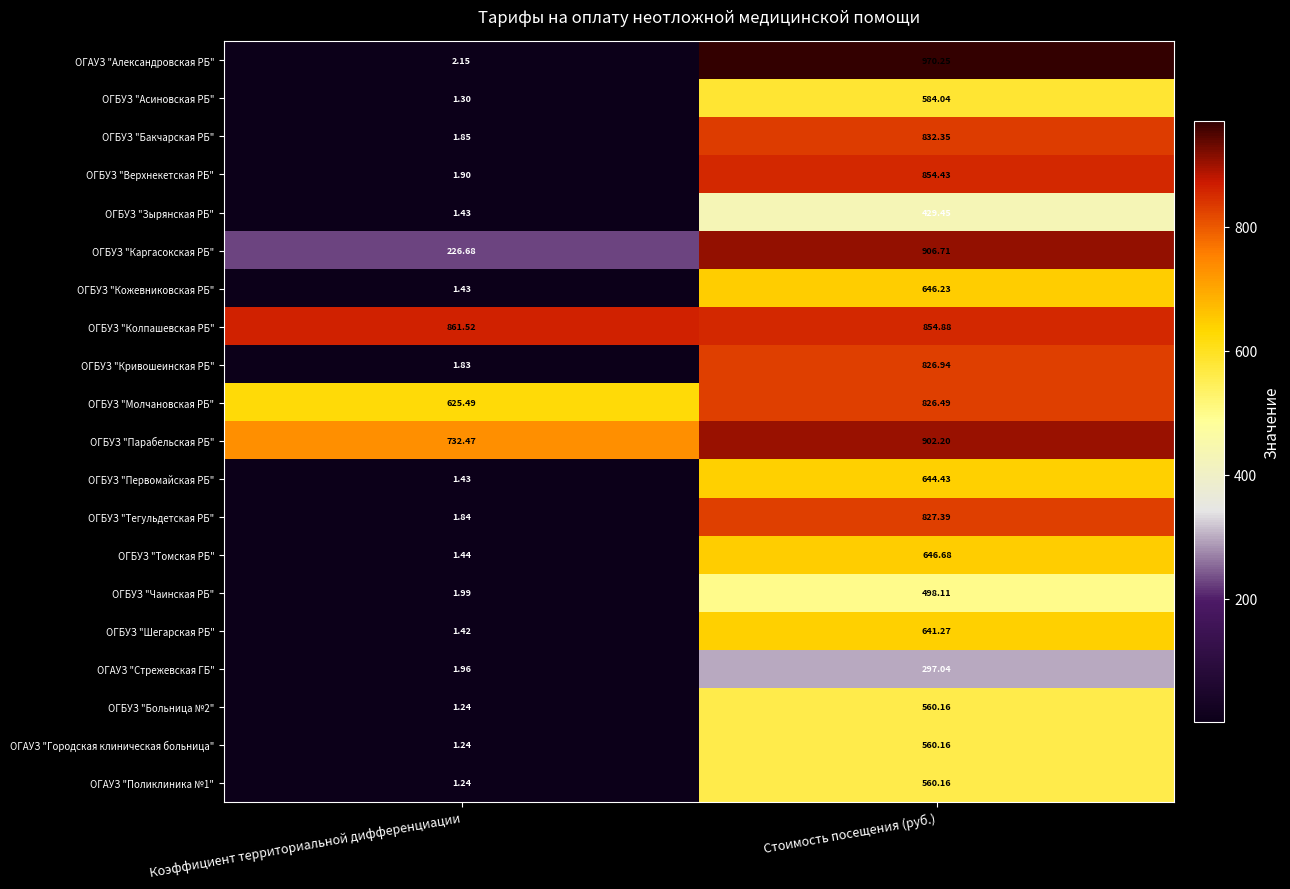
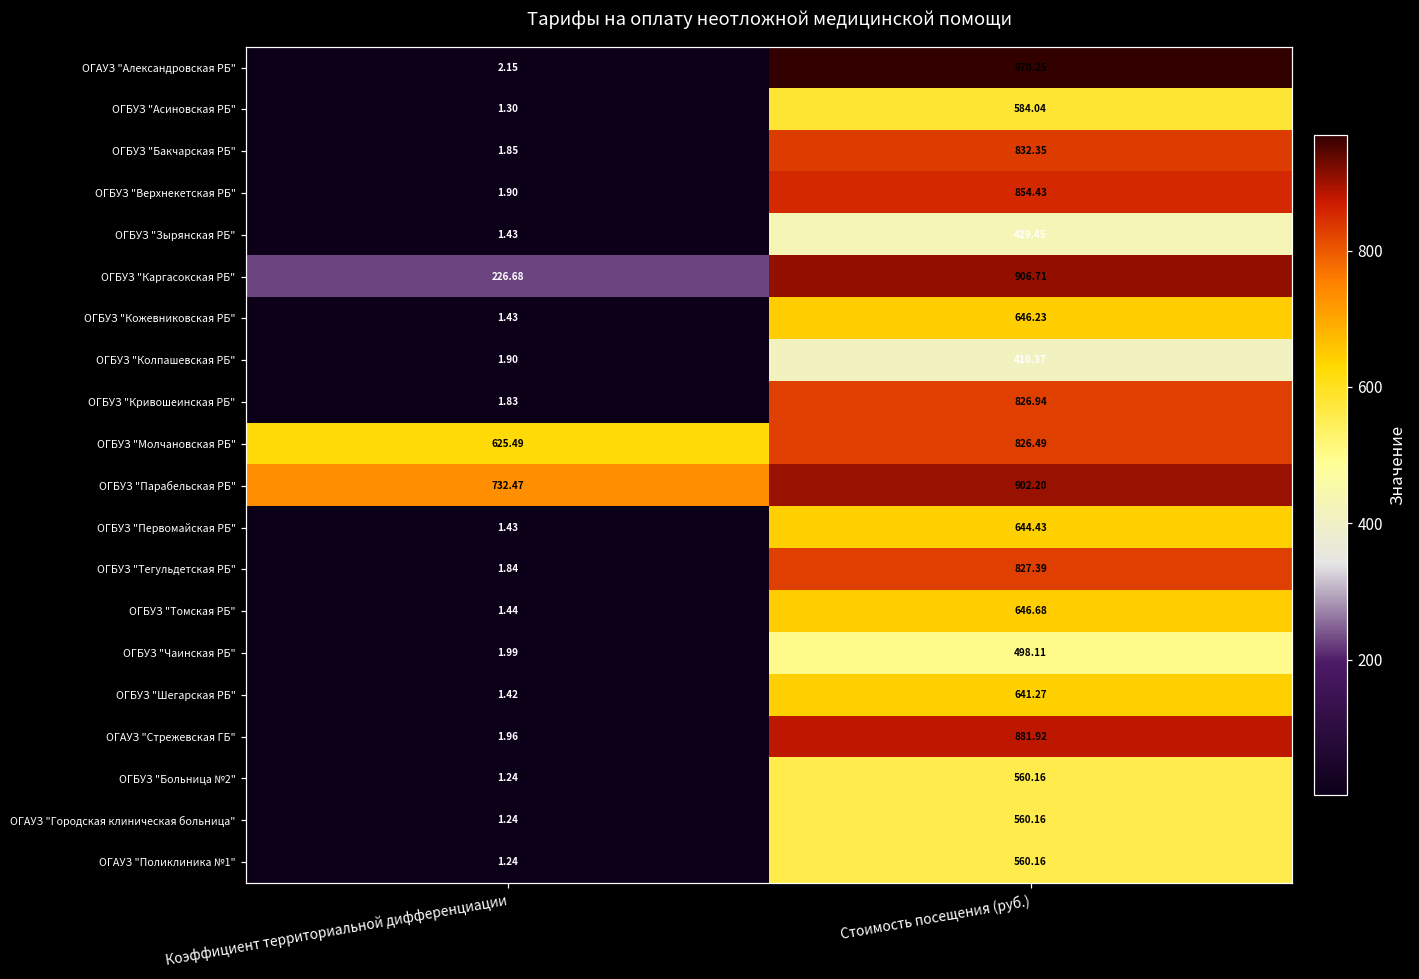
ОГБУЗ "Колпашевская РБ", Коэффициент территориальной дифференциации: 861.52 -> 1.90
ОГБУЗ "Колпашевская РБ", Стоимость посещения (руб.): 854.88 -> 410.37
ОГАУЗ "Стрежевская ГБ", Стоимость посещения (руб.): 297.04 -> 881.92
